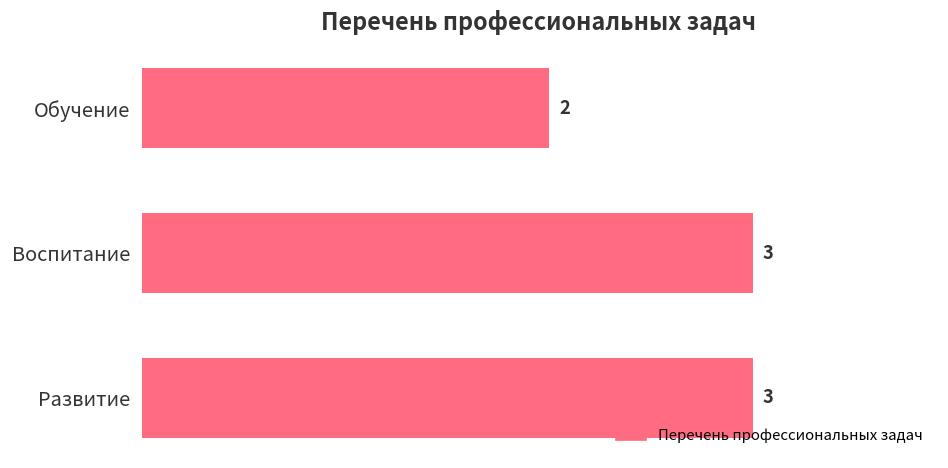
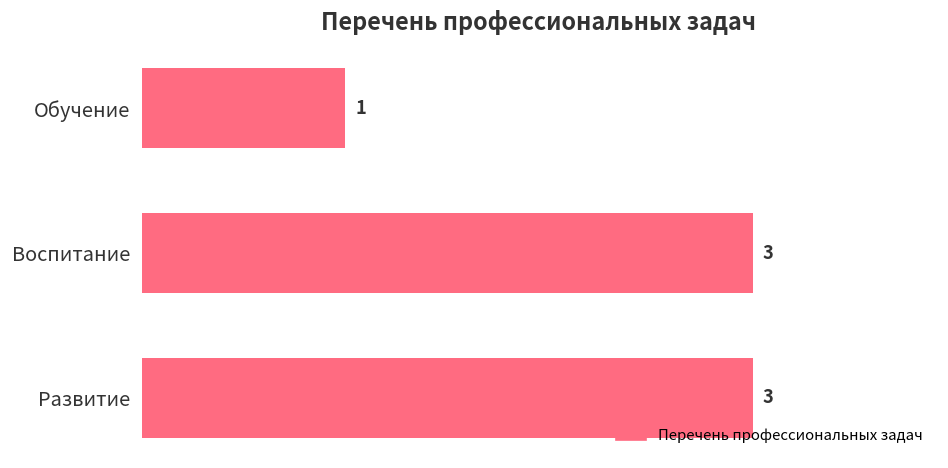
Обучение: 2 -> 1
